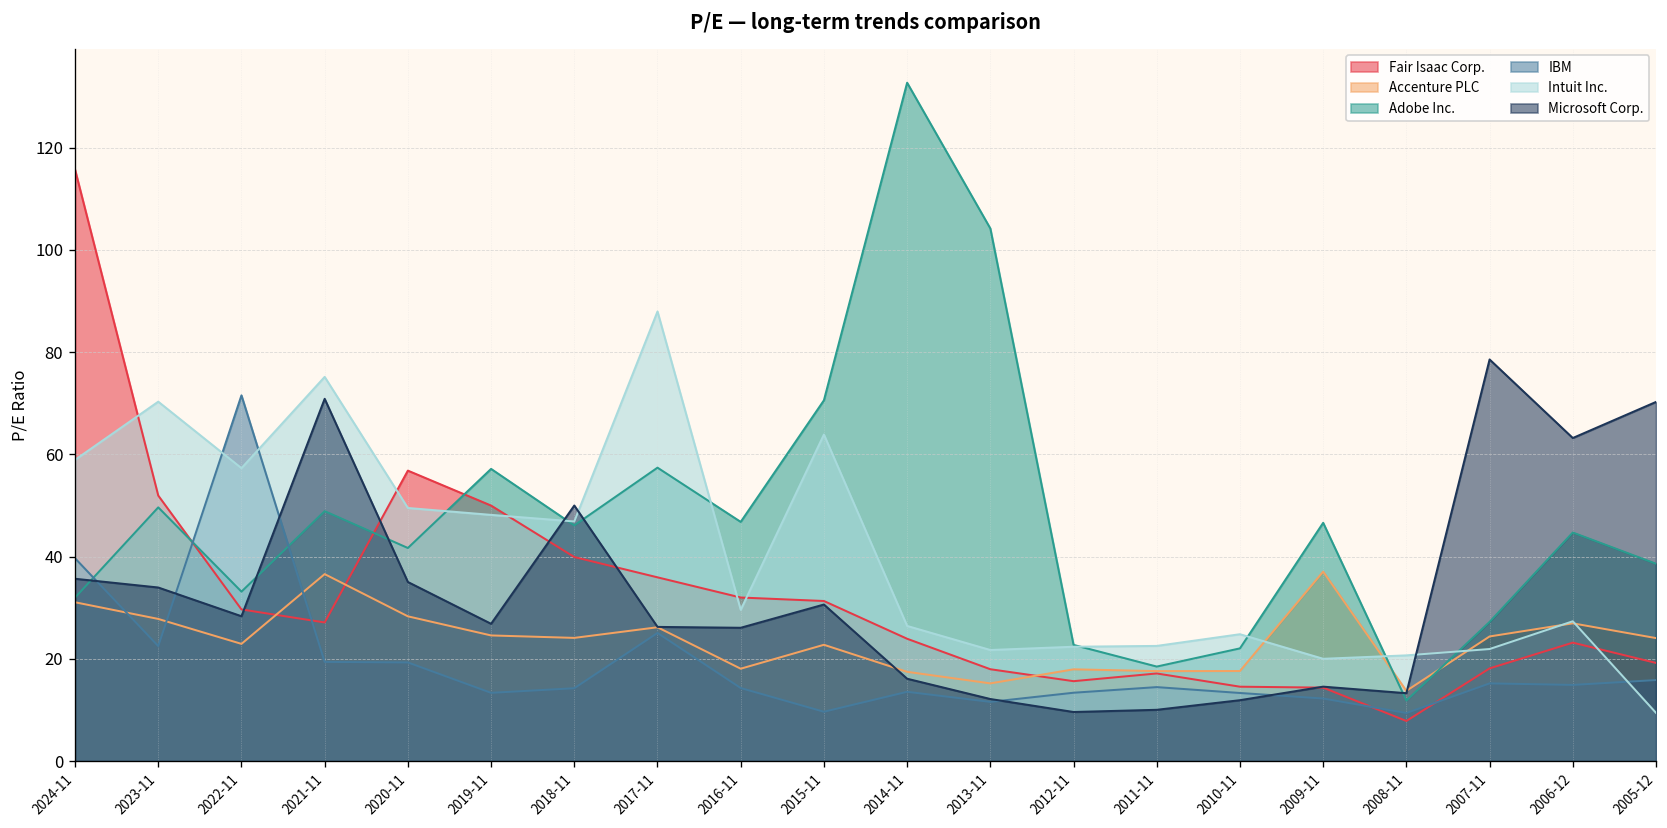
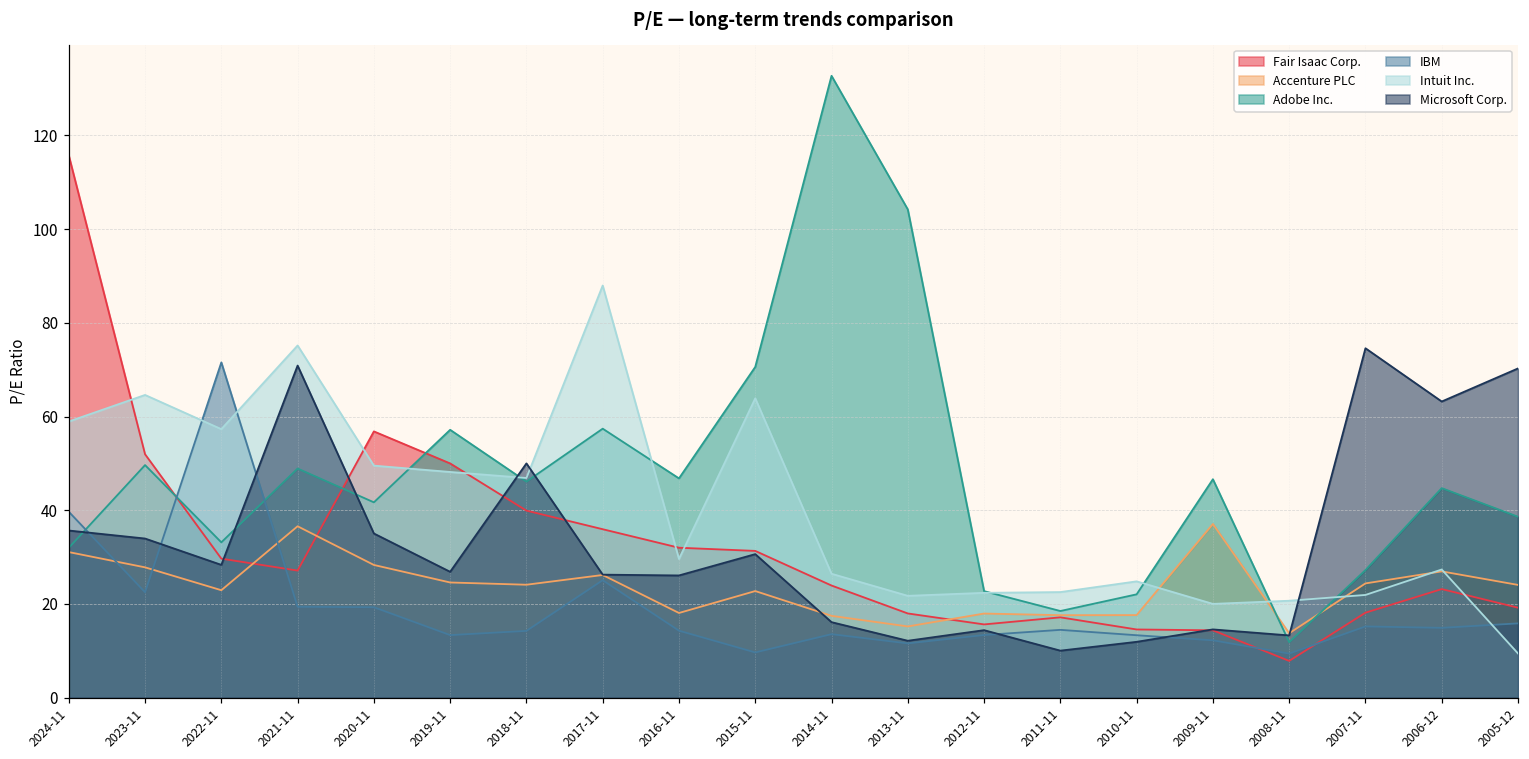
Intuit Inc., 2023-11: 70 -> 65
Microsoft Corp., 2012-11: 10 -> 14
Microsoft Corp., 2007-11: 79 -> 75
